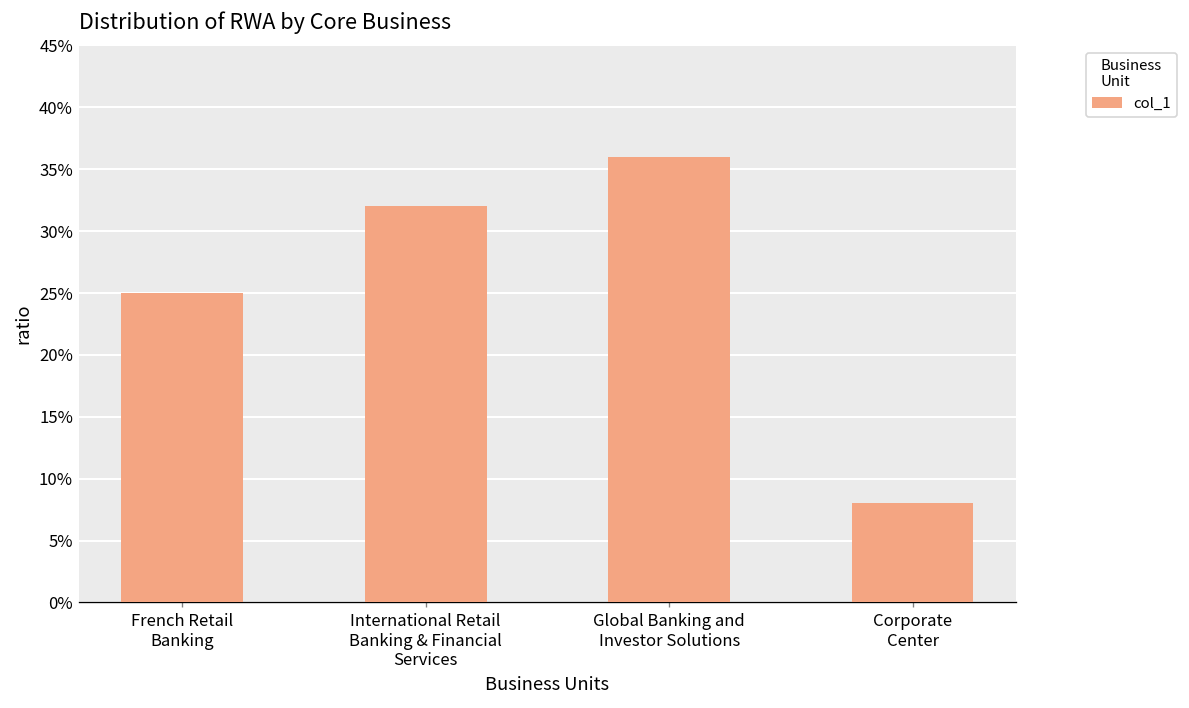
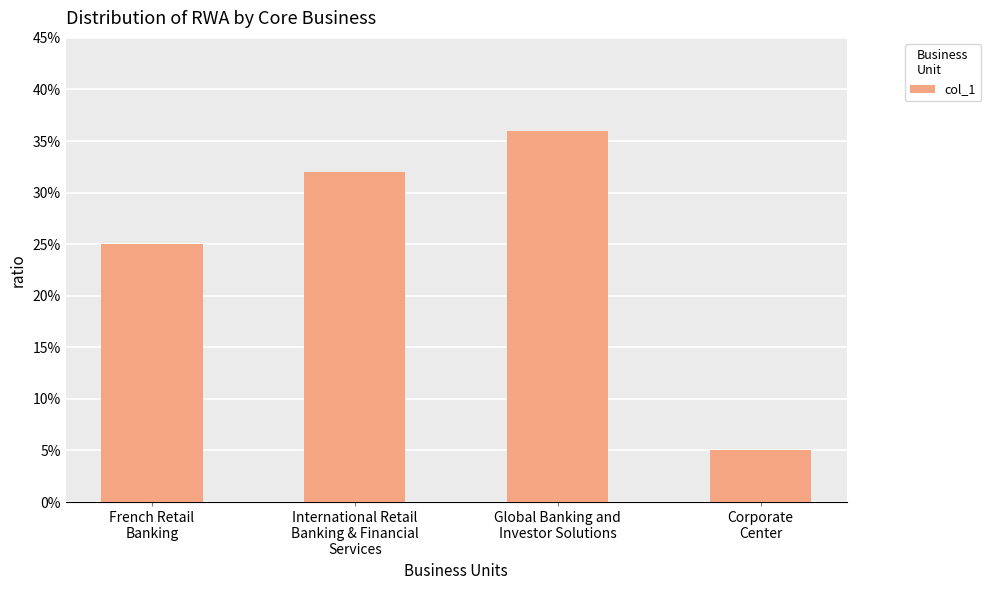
Corporate Center: 8.0% -> 5.0%
